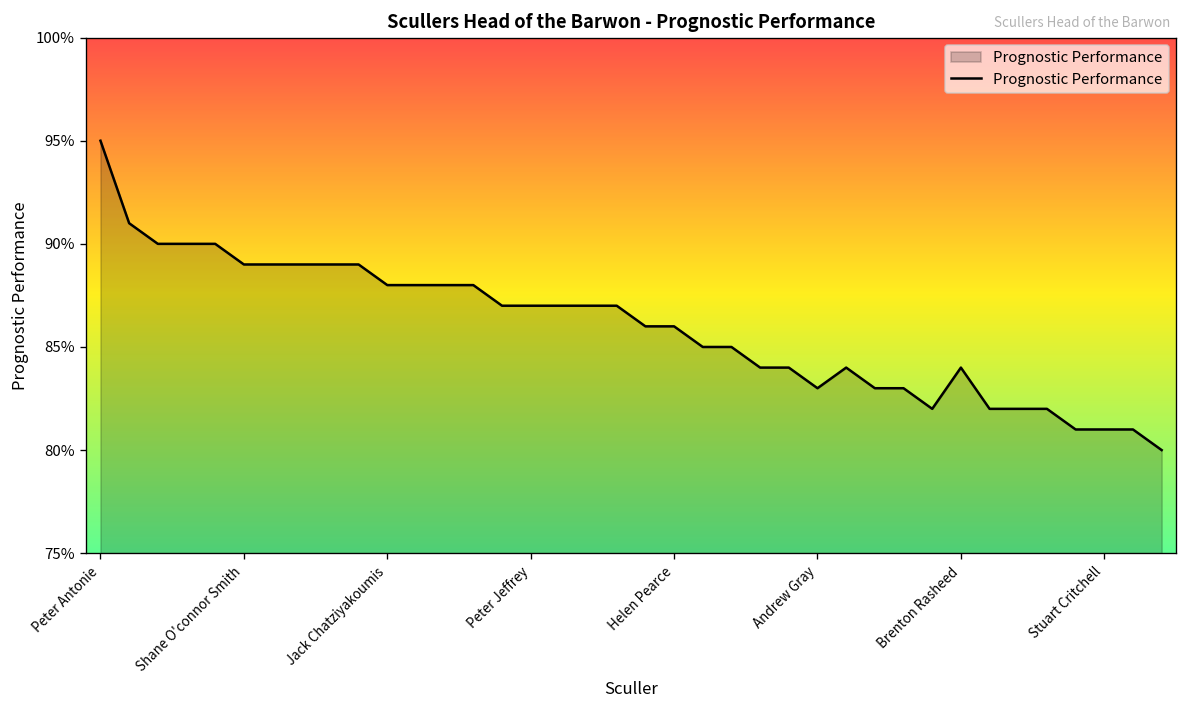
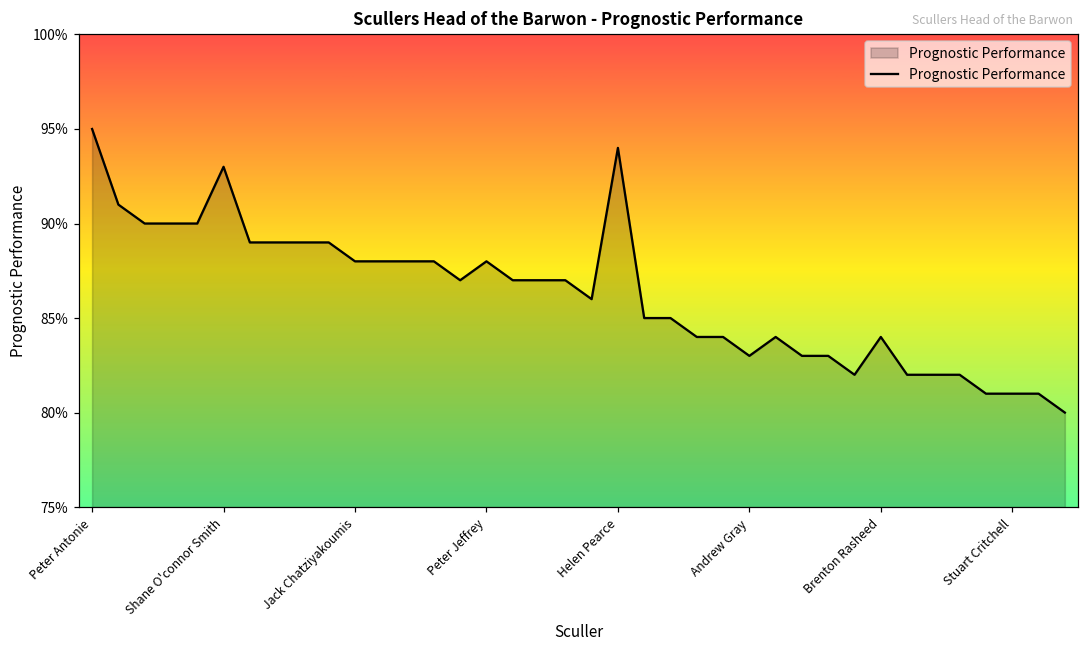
Shane O'connor Smith: 89.0% -> 93.0%
Peter Jeffrey: 87.0% -> 88.0%
Helen Pearce: 86.0% -> 94.0%
